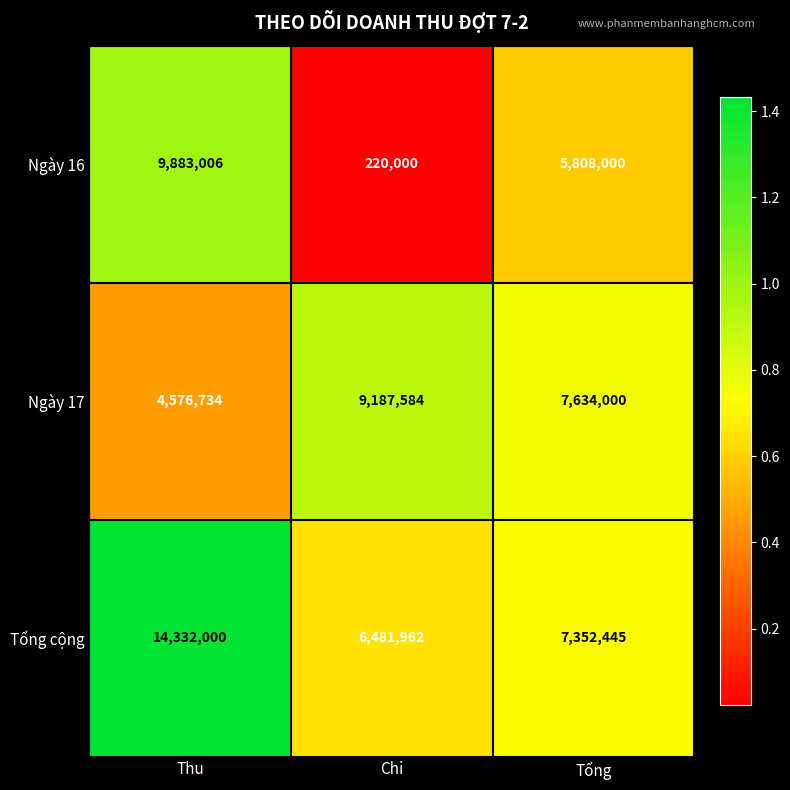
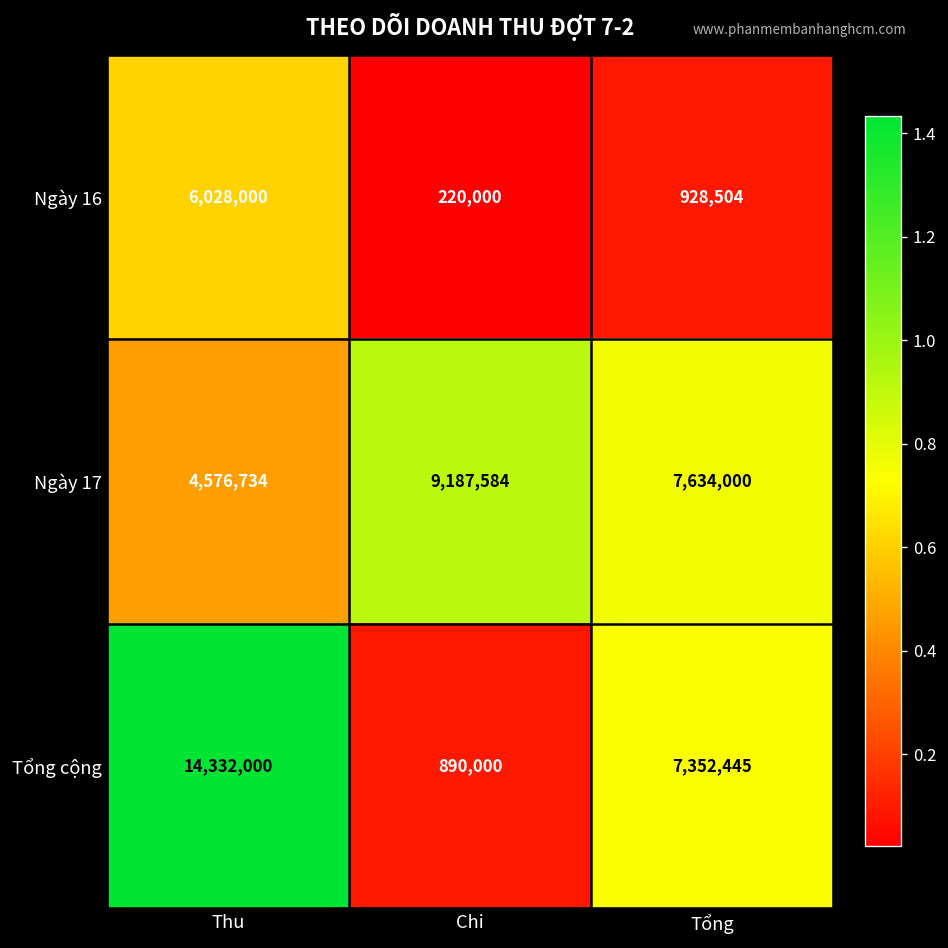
Ngày 16, Thu: 9,883,006 -> 6,028,000
Ngày 16, Tổng: 5,808,000 -> 928,504
Tổng cộng, Chi: 6,481,962 -> 890,000
